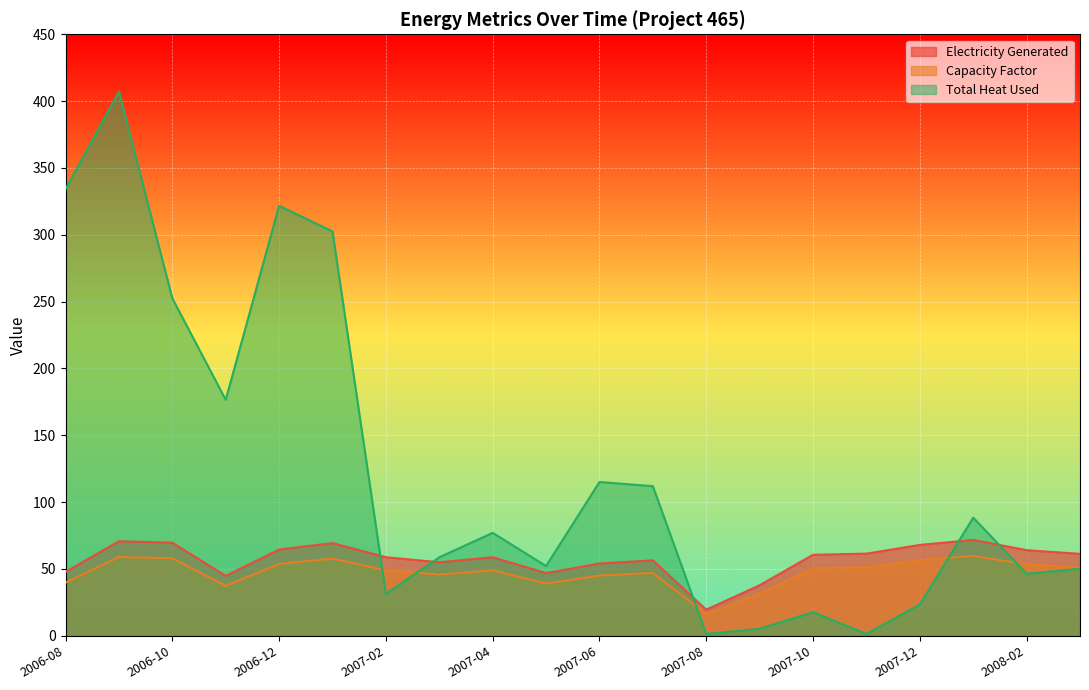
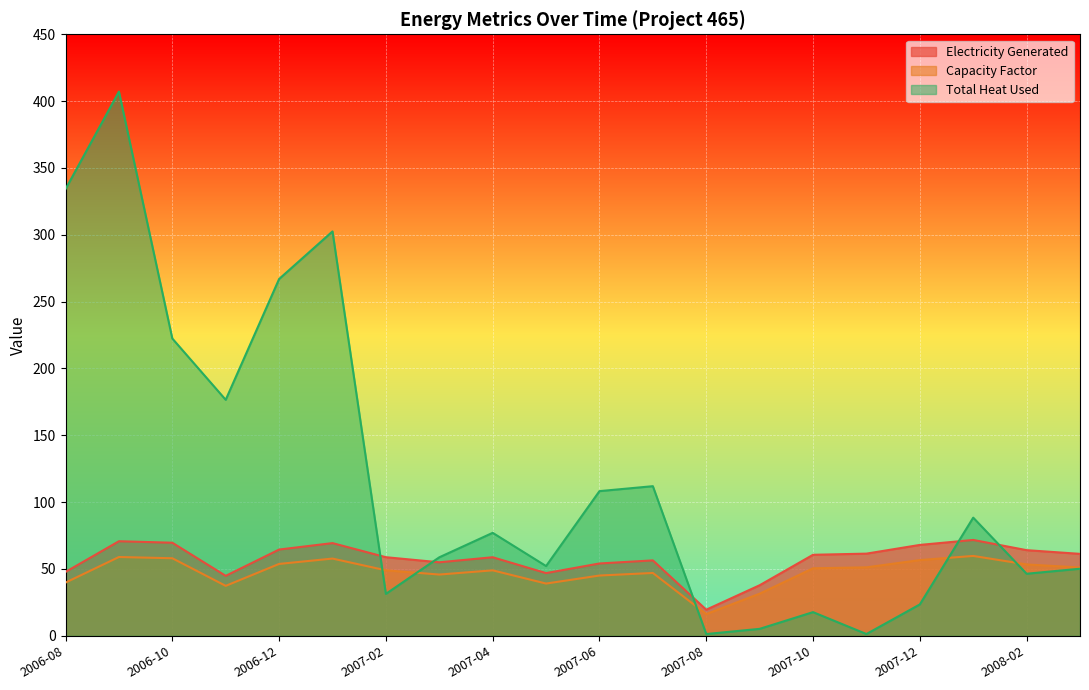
Total Heat Used, 2006-10: 252 -> 222
Total Heat Used, 2006-12: 322 -> 267
Total Heat Used, 2007-06: 115 -> 108
